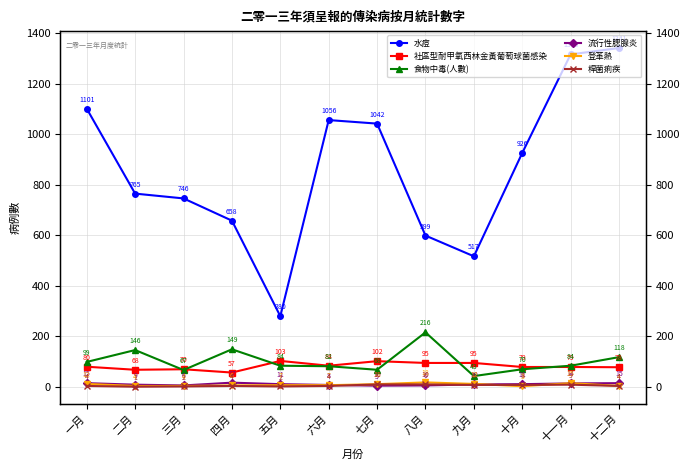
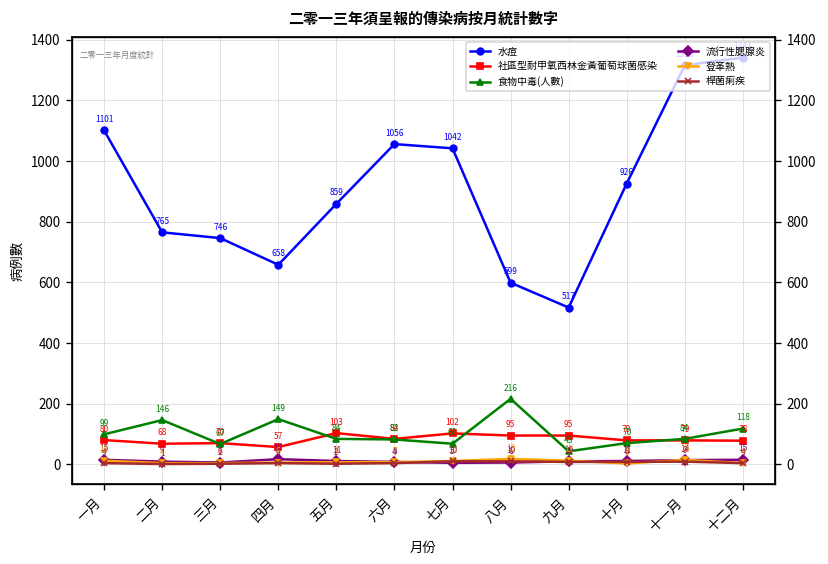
水痘, 五月: 280 -> 859
